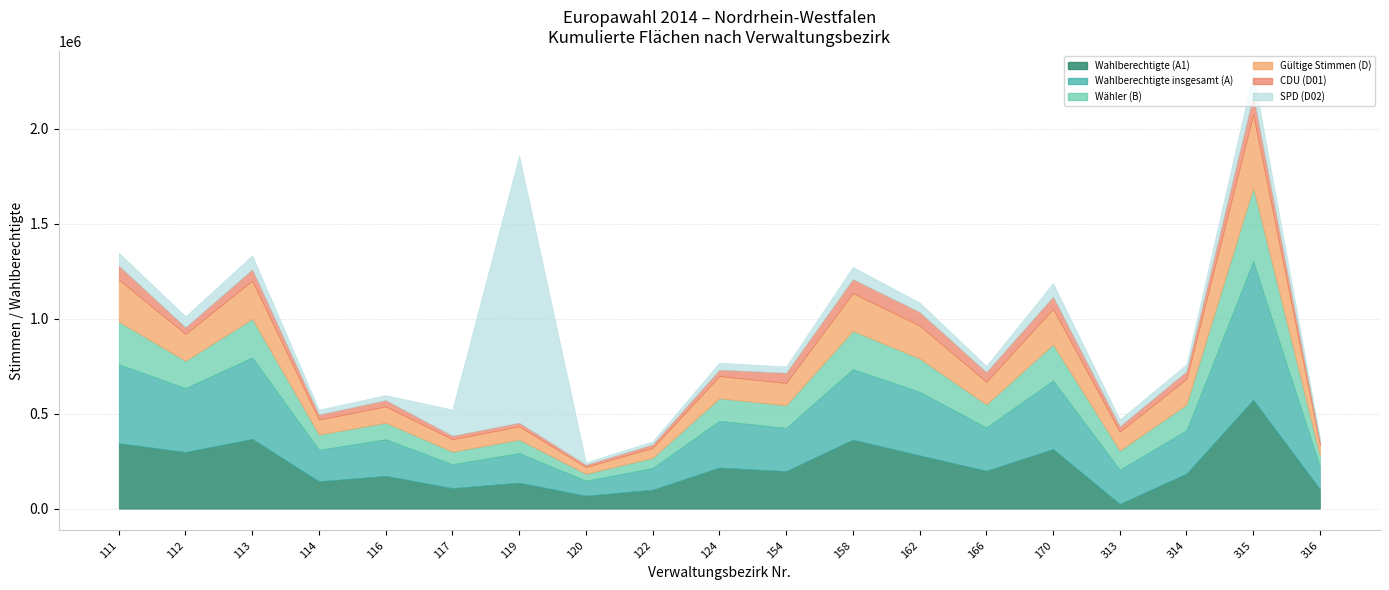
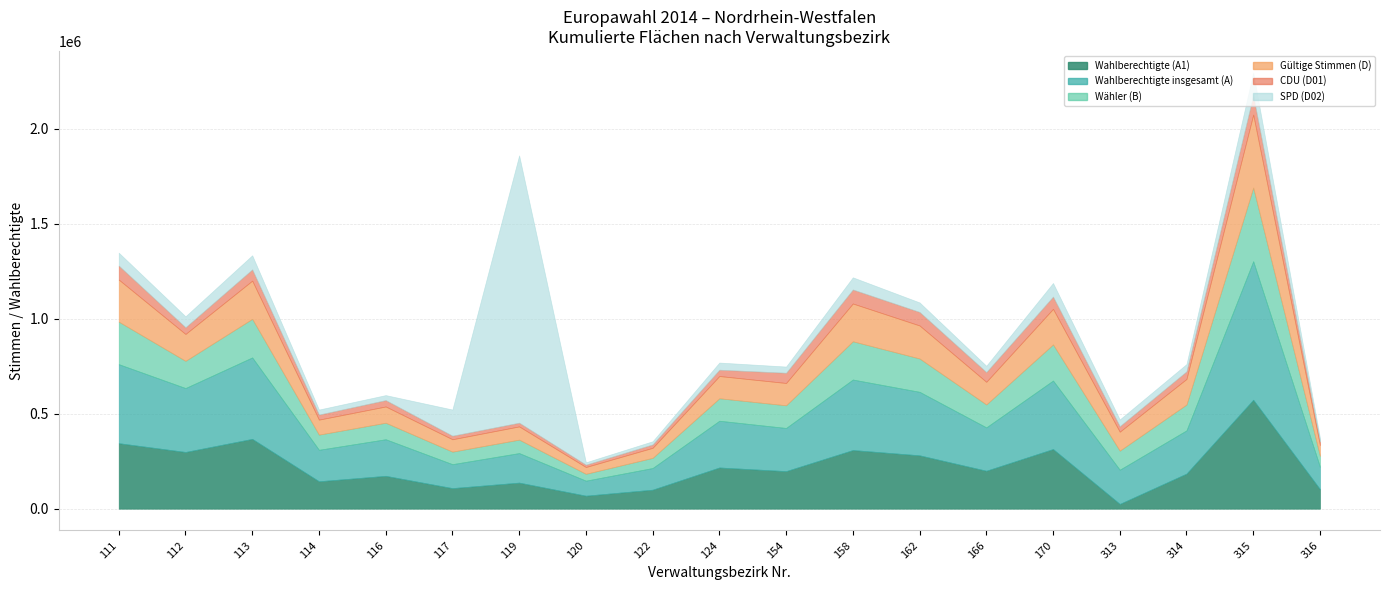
Wahlberechtigte (A1), 158: 360000 -> 310000
